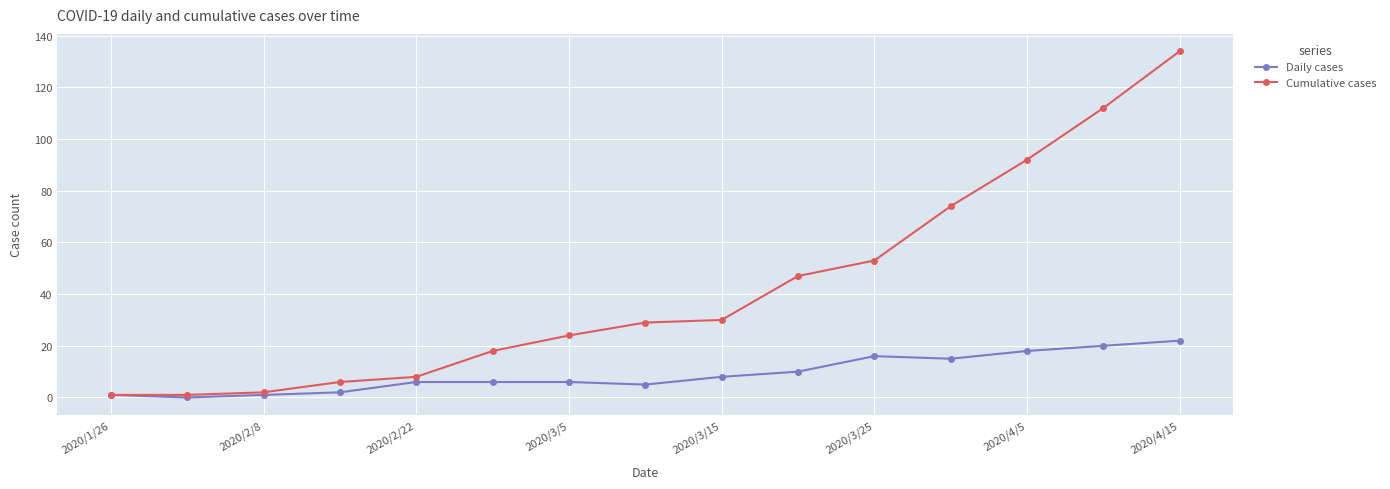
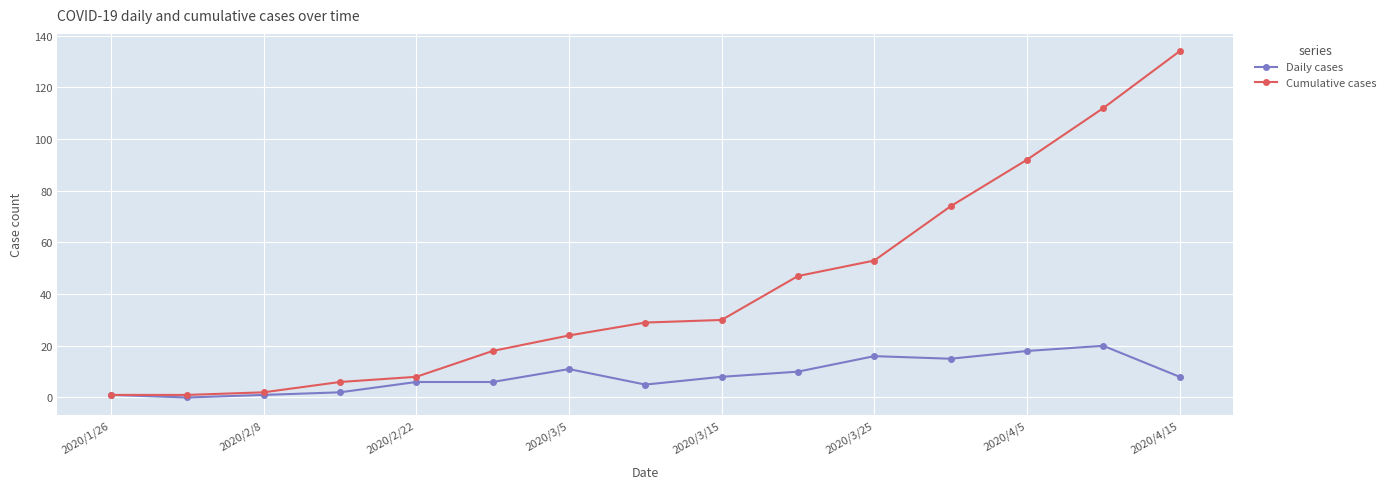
Daily cases, 2020/3/5: 6 -> 11
Daily cases, 2020/4/15: 22 -> 8
